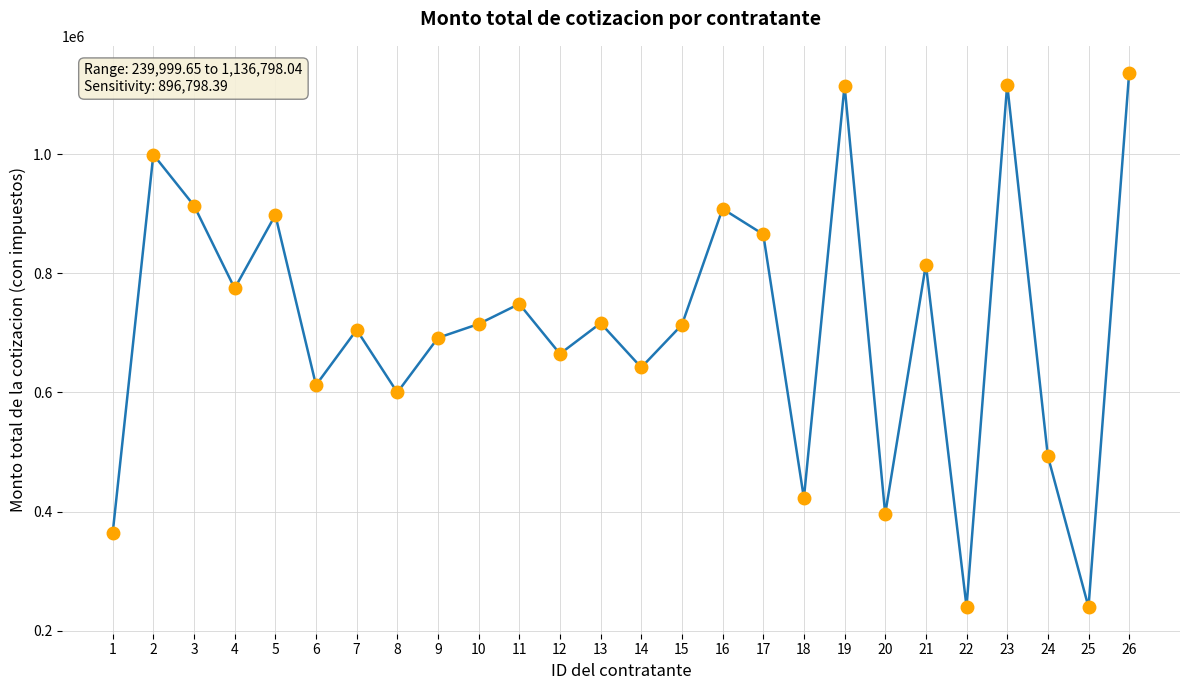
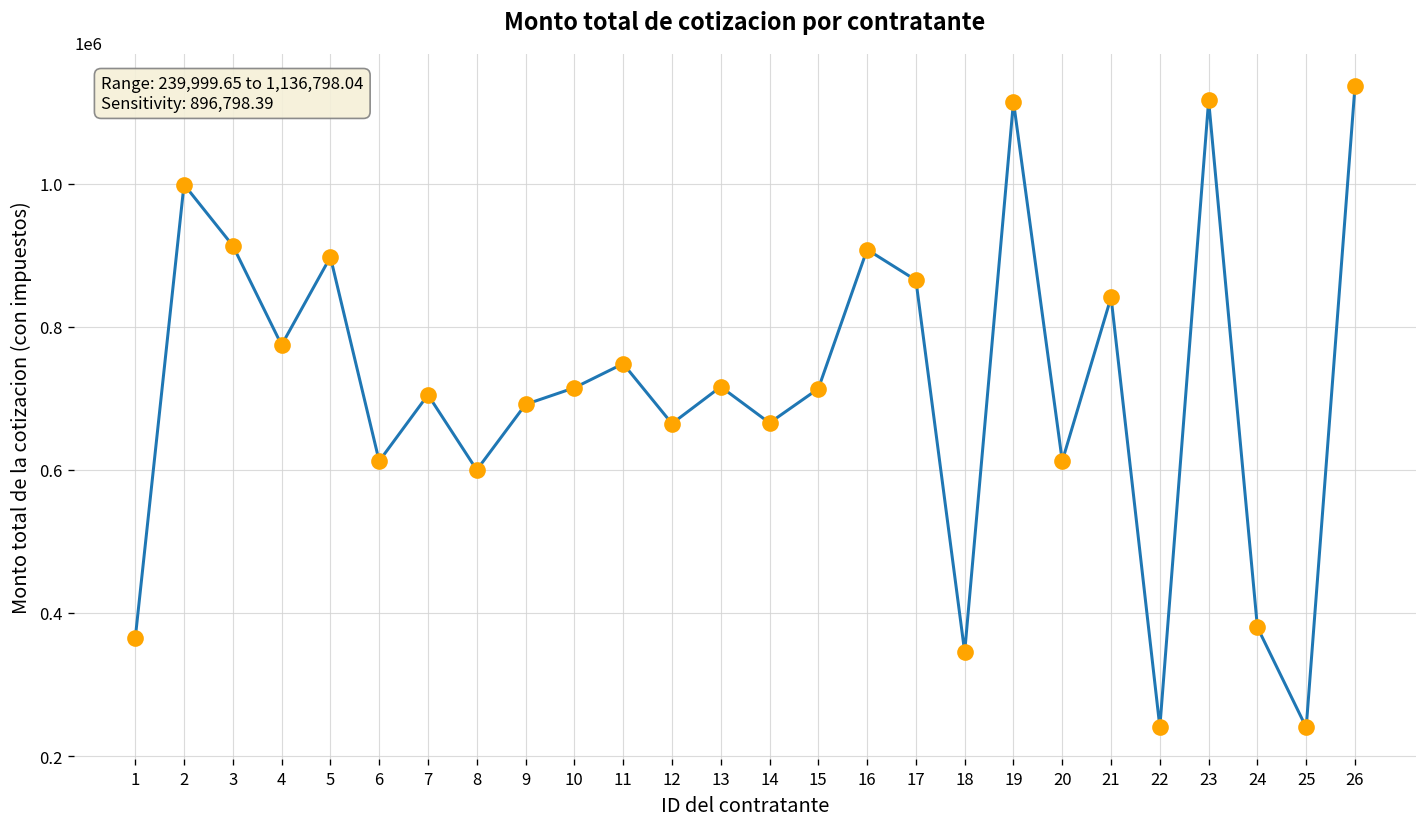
14: 640000 -> 670000
18: 420000 -> 350000
20: 400000 -> 610000
21: 810000 -> 840000
24: 490000 -> 380000
